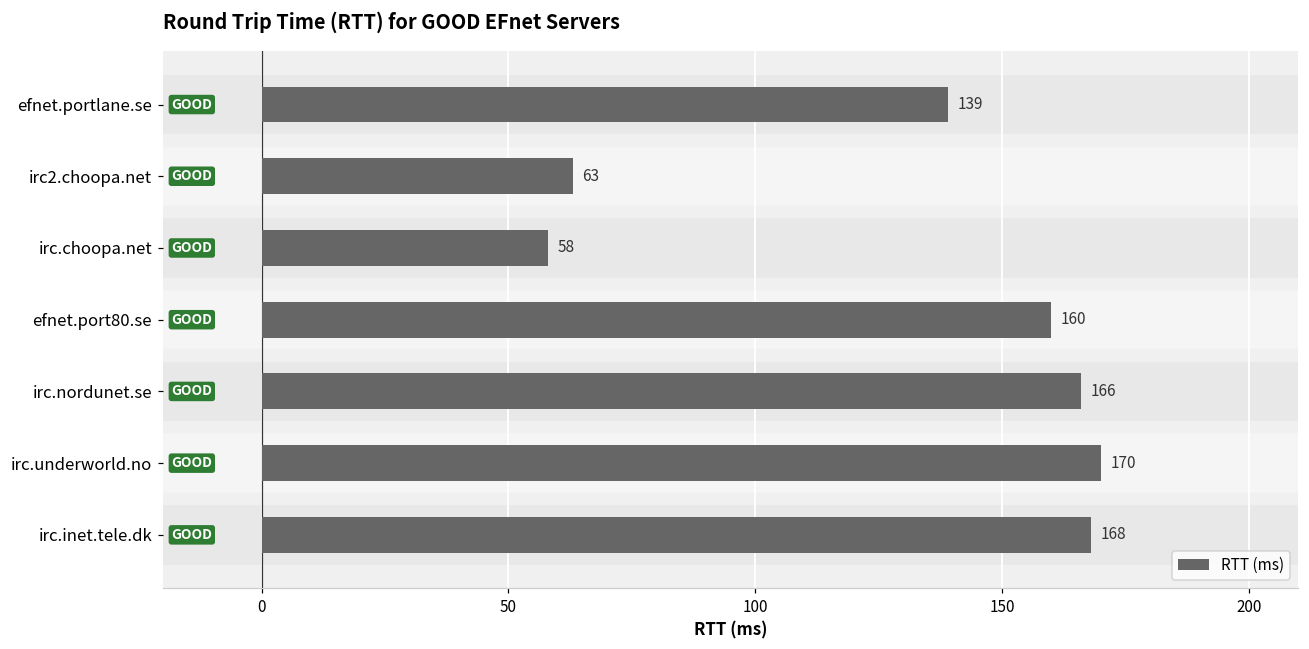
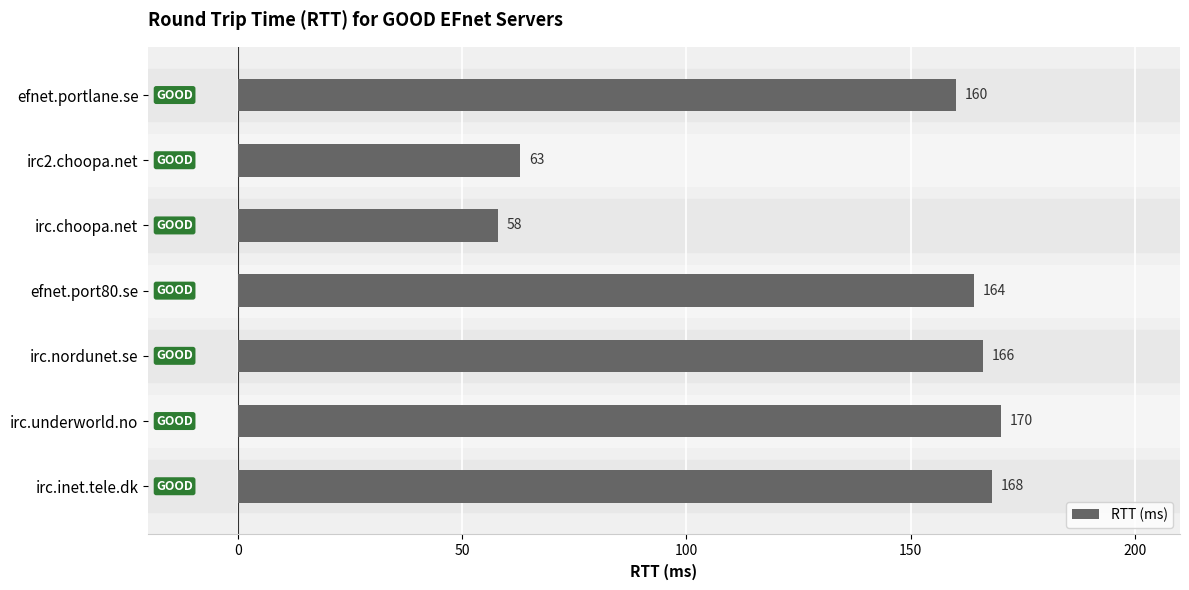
efnet.portlane.se: 139 -> 160
efnet.port80.se: 160 -> 164
